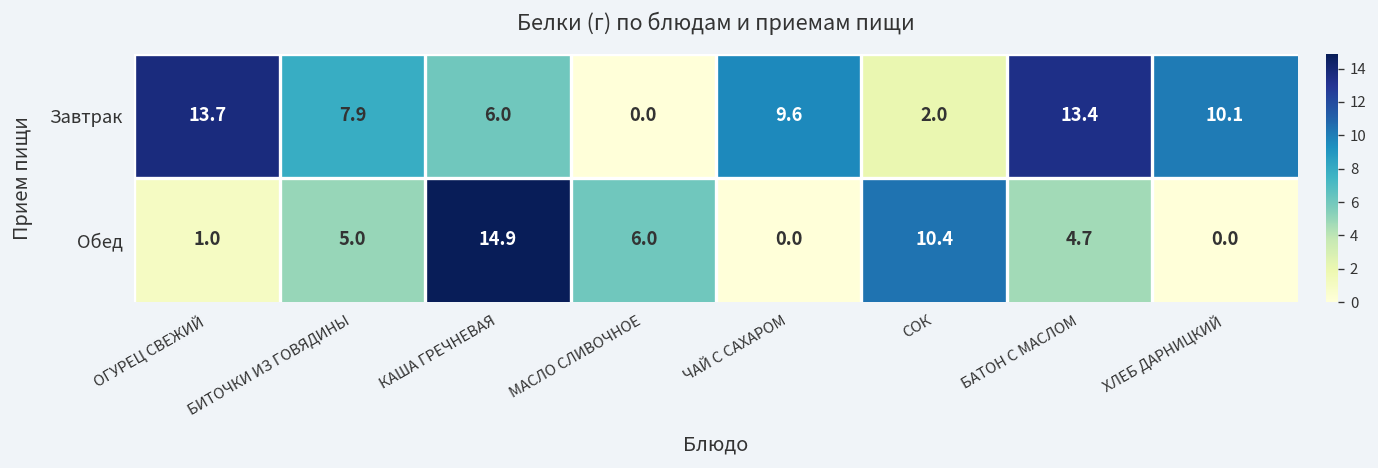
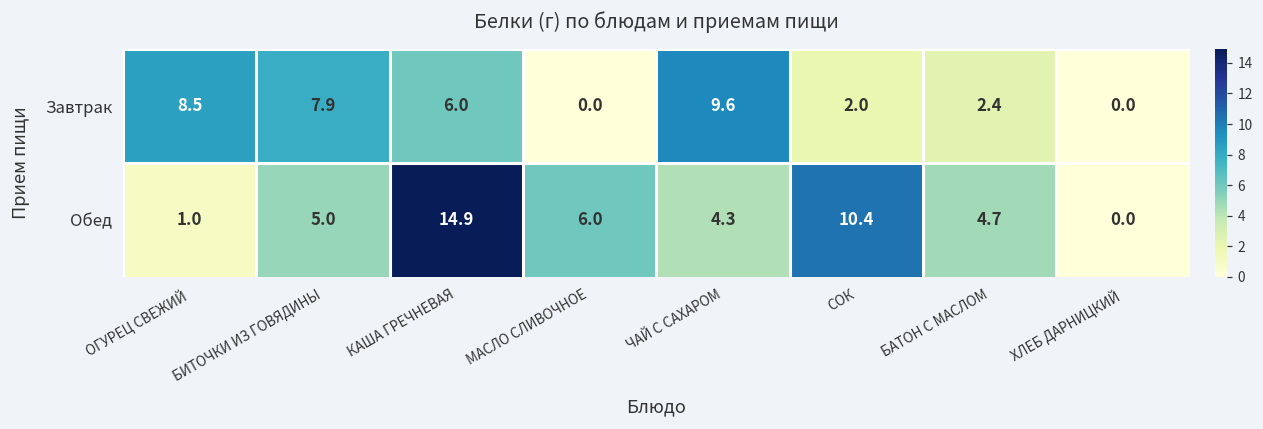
Завтрак, ОГУРЕЦ СВЕЖИЙ: 13.7 -> 8.5
Завтрак, БАТОН С МАСЛОМ: 13.4 -> 2.4
Завтрак, ХЛЕБ ДАРНИЦКИЙ: 10.1 -> 0.0
Обед, ЧАЙ С САХАРОМ: 0.0 -> 4.3
